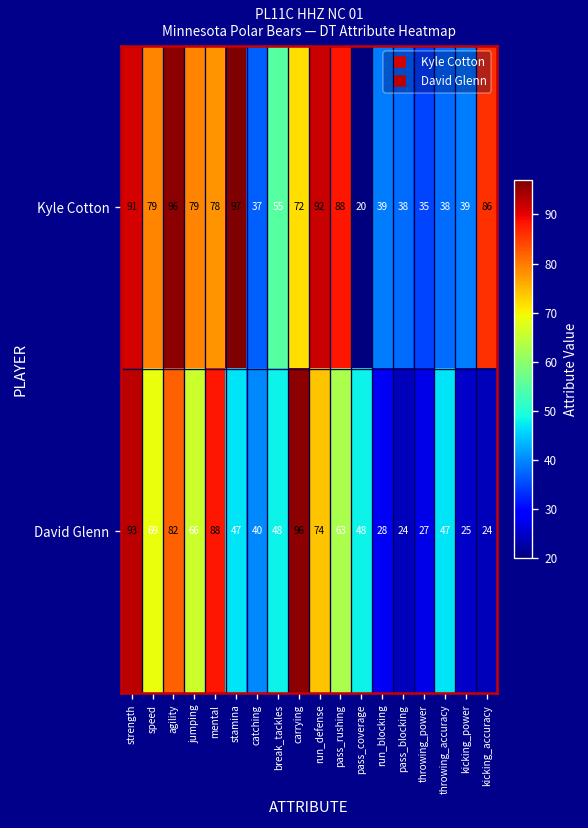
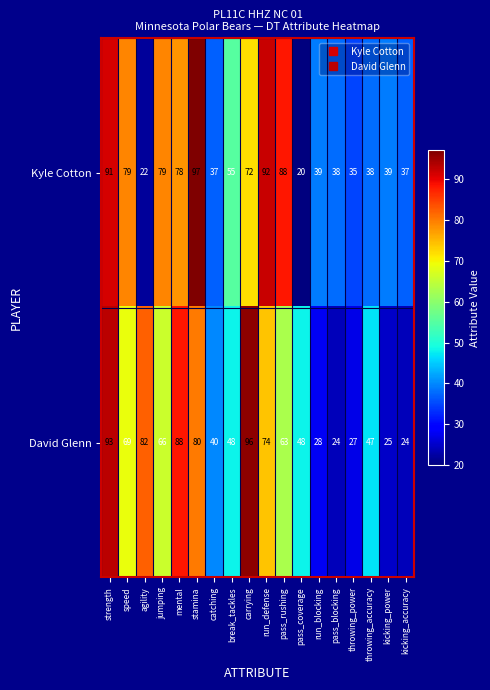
Kyle Cotton, agility: 96 -> 22
Kyle Cotton, kicking_accuracy: 86 -> 37
David Glenn, stamina: 47 -> 80
